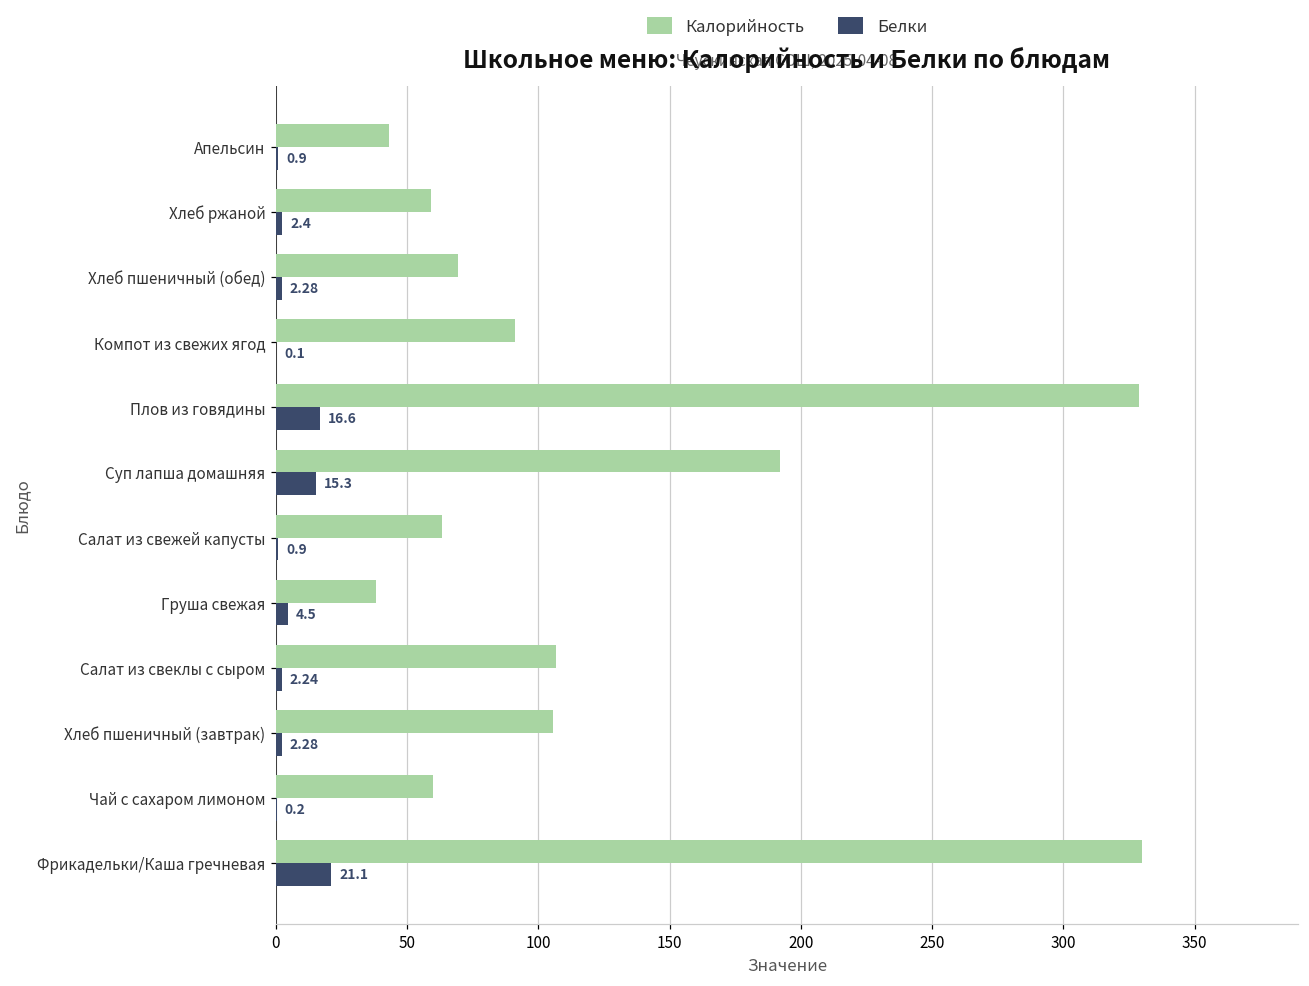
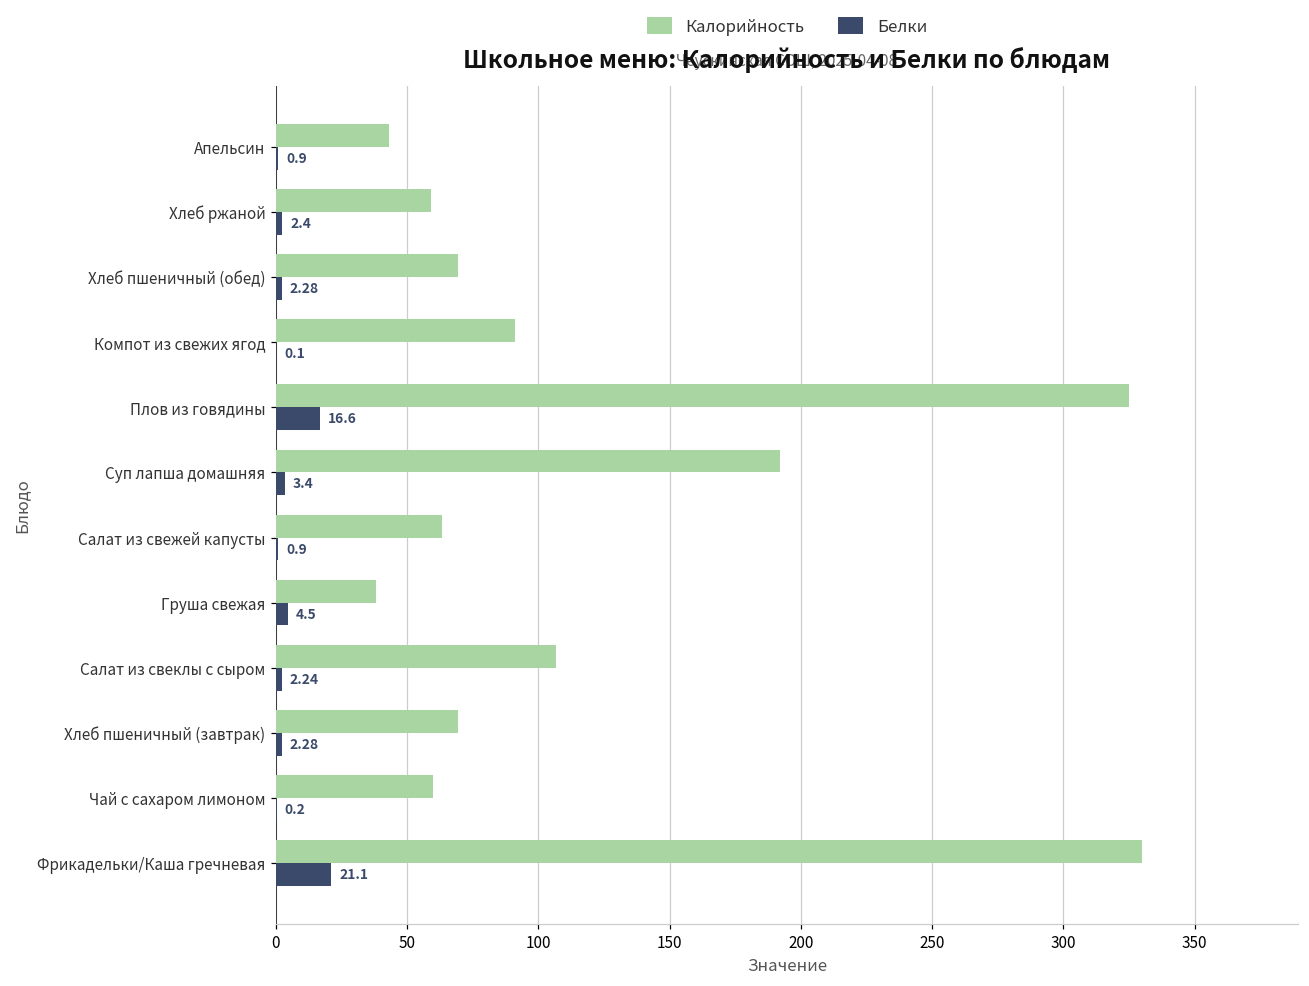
Калорийность, Плов из говядины: 329 -> 325
Белки, Суп лапша домашняя: 15.3 -> 3.4
Калорийность, Хлеб пшеничный (завтрак): 105 -> 69
